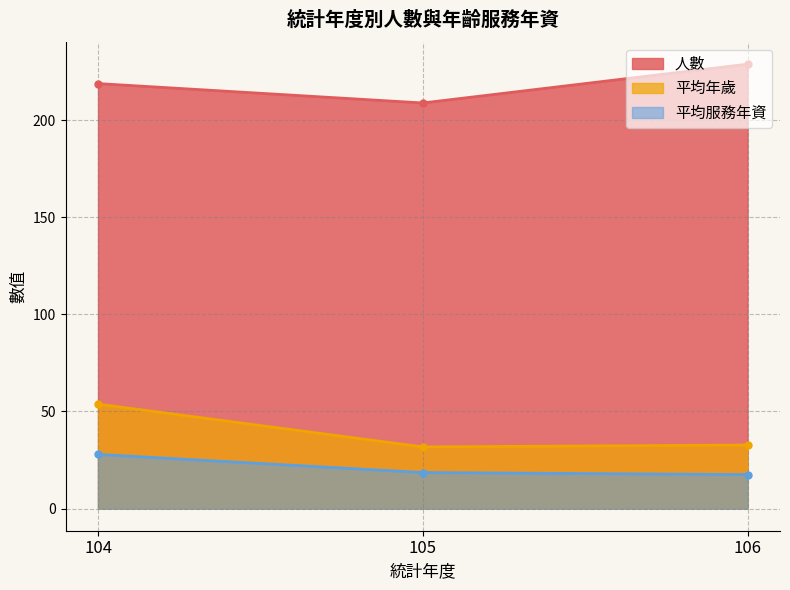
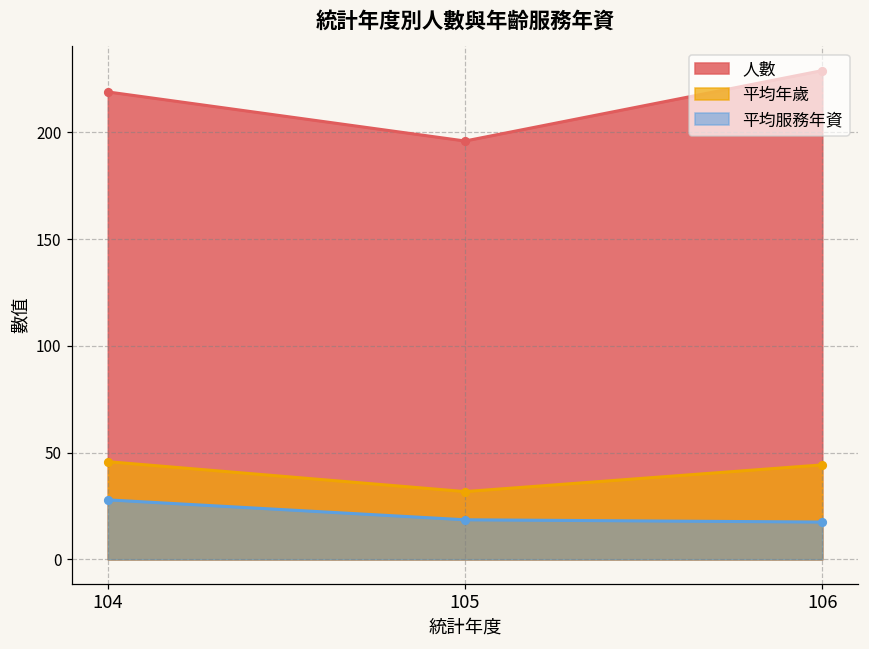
平均年歲, 104: 54 -> 46
人數, 105: 209 -> 196
平均年歲, 106: 33 -> 44
